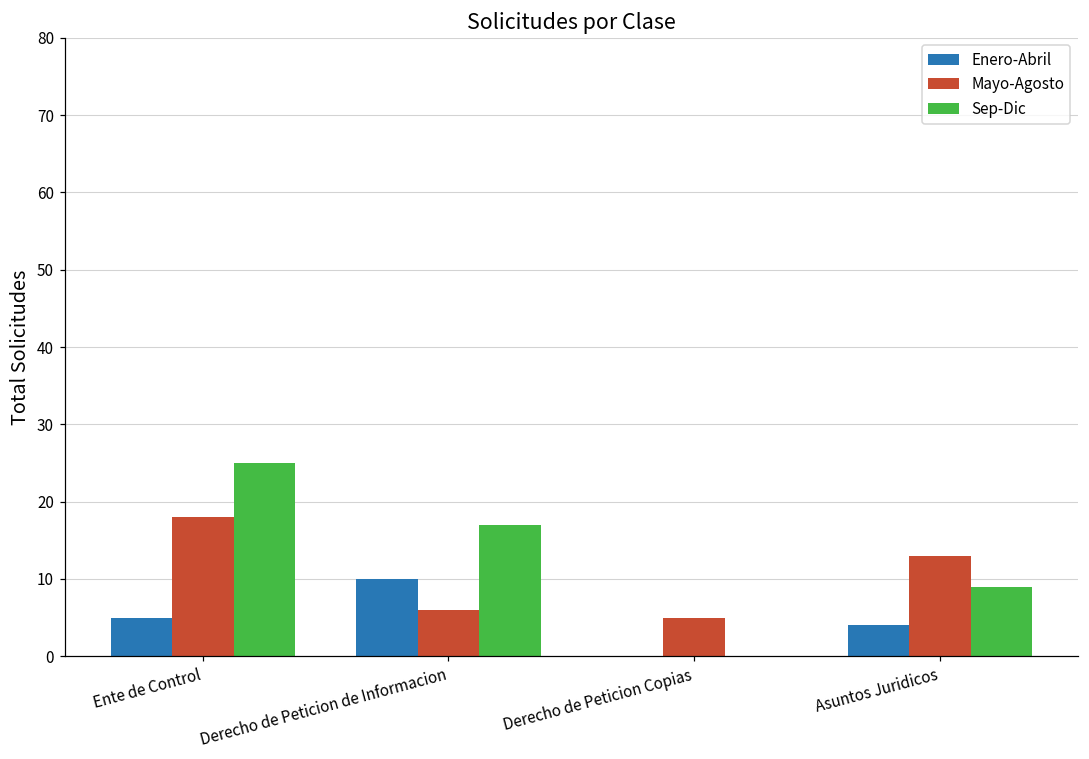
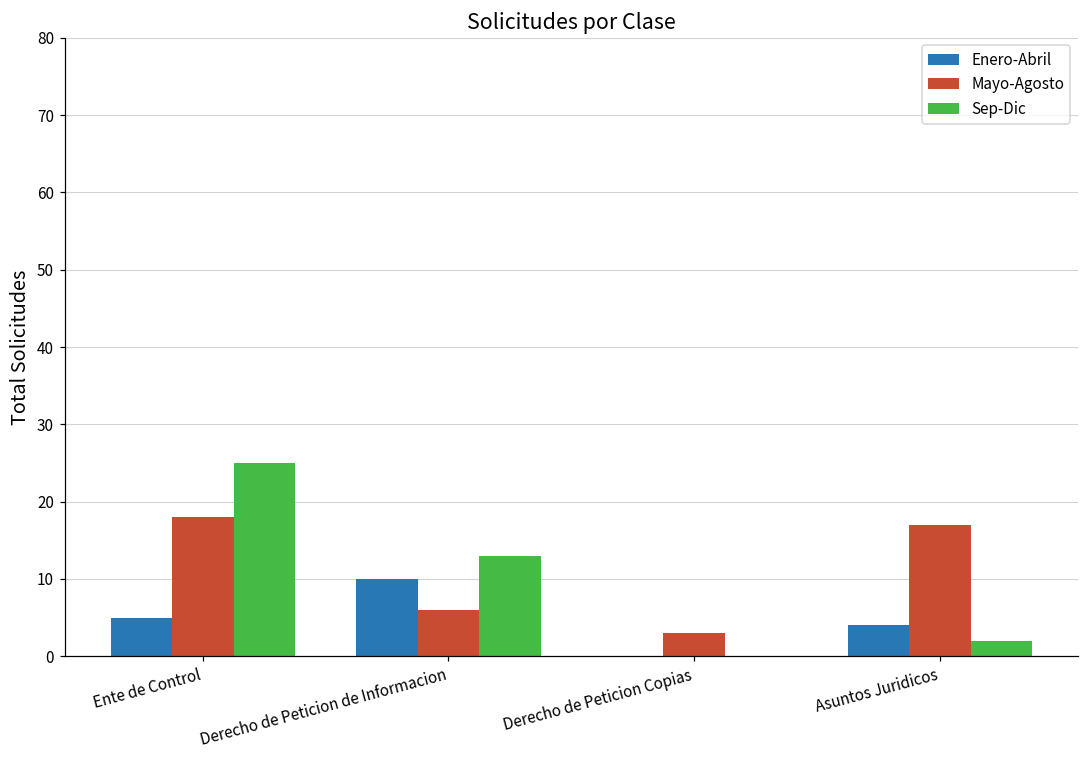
Sep-Dic, Derecho de Peticion de Informacion: 17 -> 13
Mayo-Agosto, Derecho de Peticion Copias: 5 -> 3
Mayo-Agosto, Asuntos Juridicos: 13 -> 17
Sep-Dic, Asuntos Juridicos: 9 -> 2
